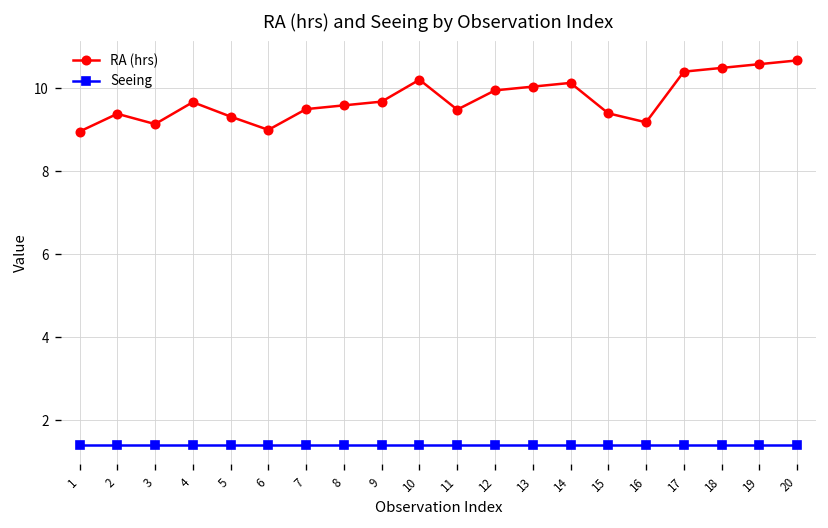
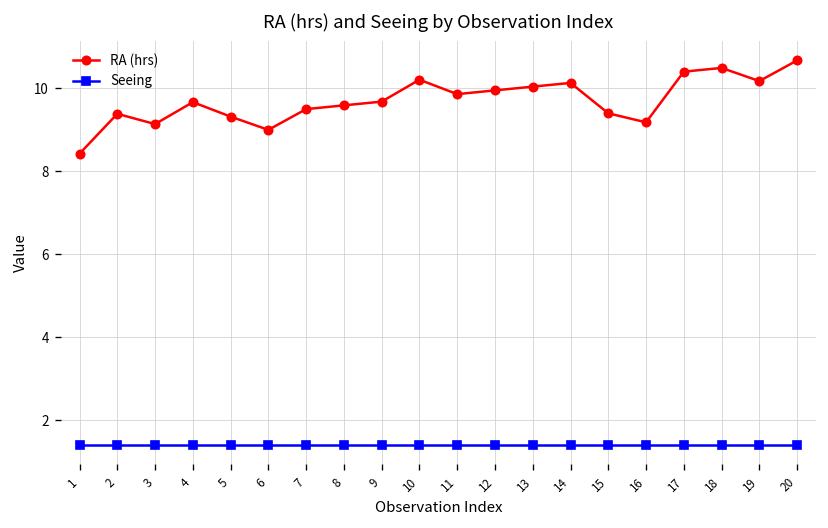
RA (hrs), 1: 9.0 -> 8.4
RA (hrs), 11: 9.5 -> 9.9
RA (hrs), 19: 10.6 -> 10.2
